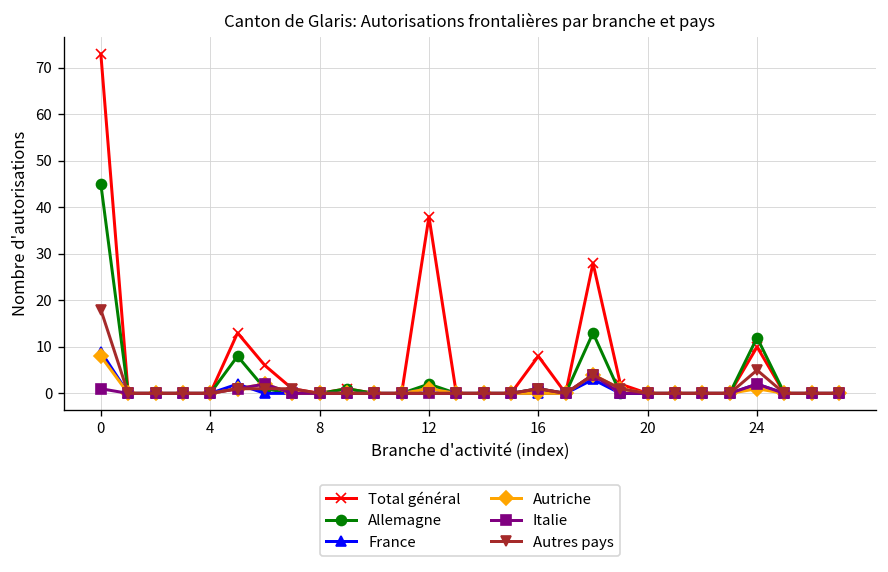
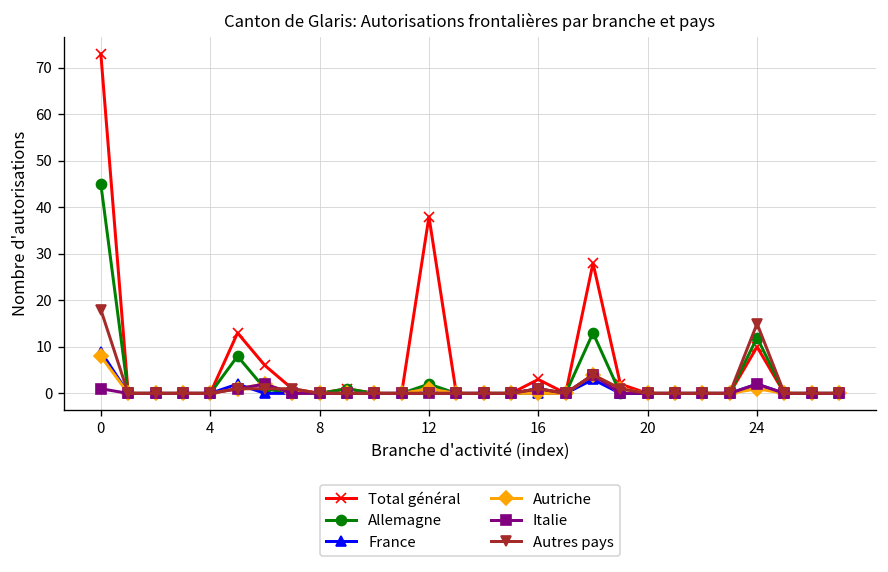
Total général, 16: 8 -> 3
Autres pays, 24: 5 -> 15
